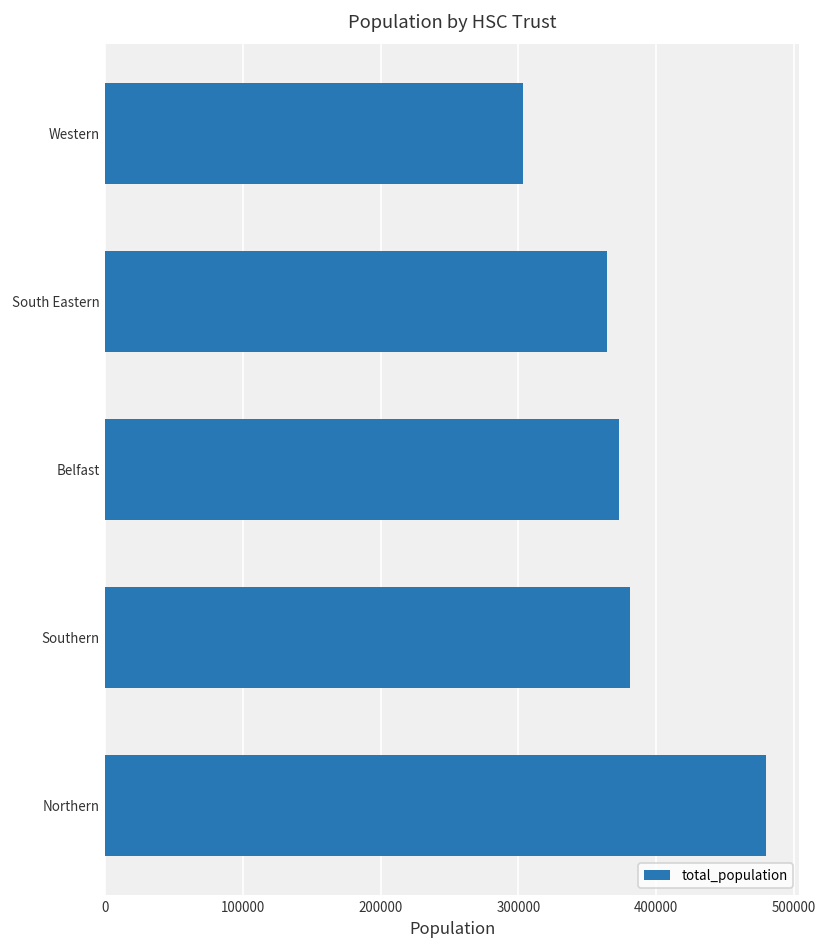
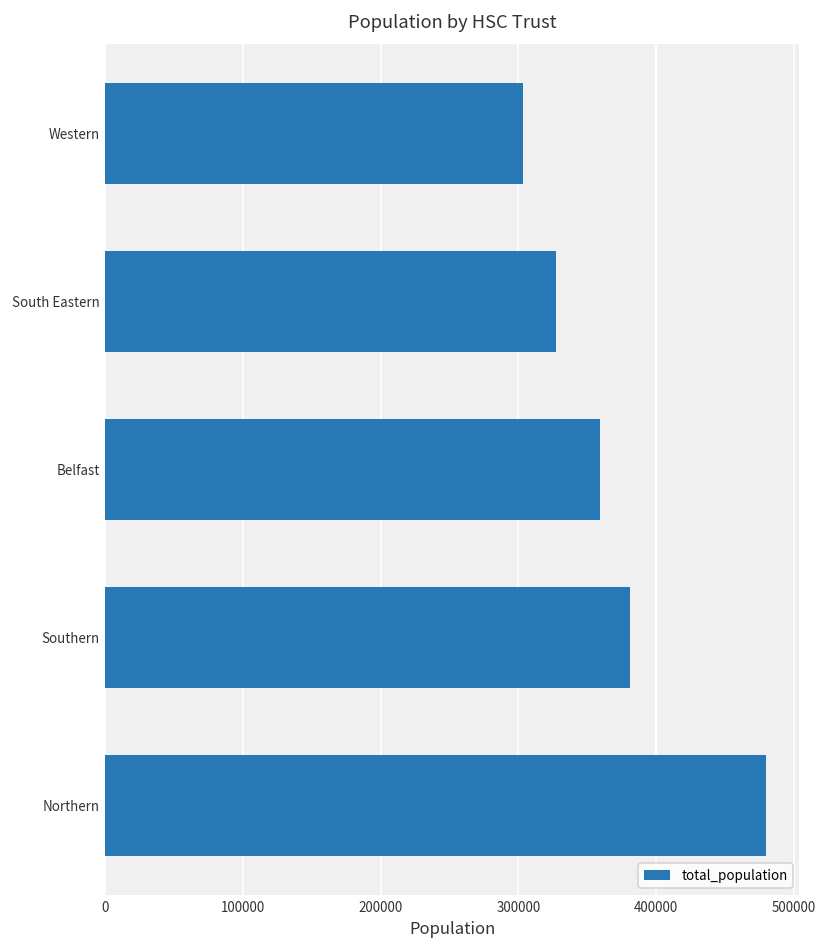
South Eastern: 364000 -> 327000
Belfast: 373000 -> 359000
